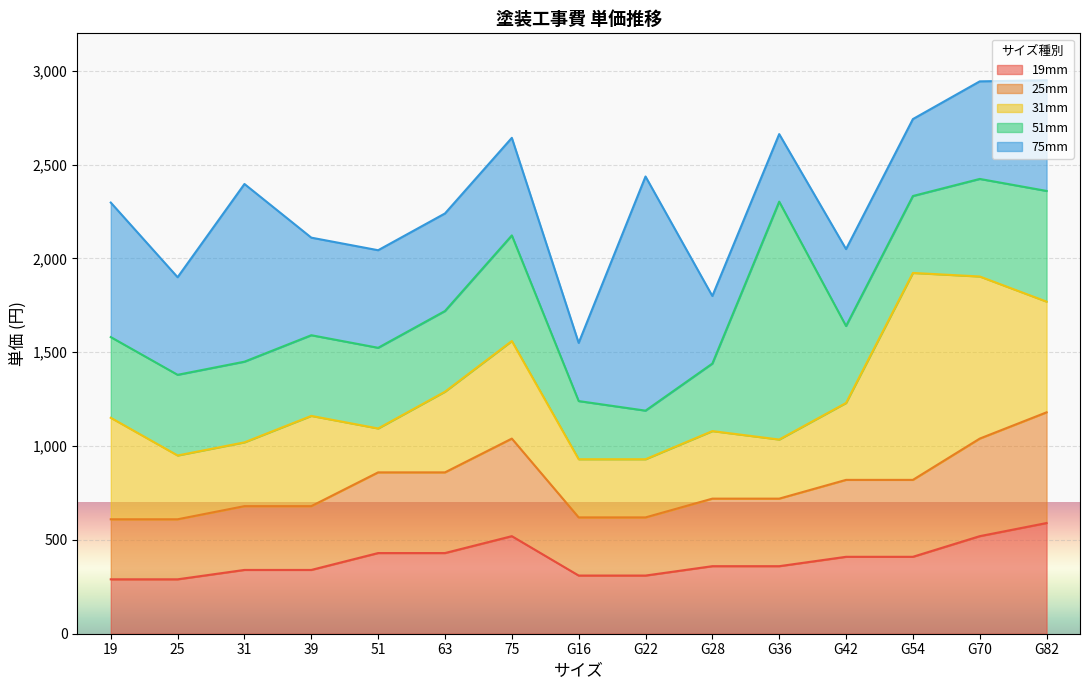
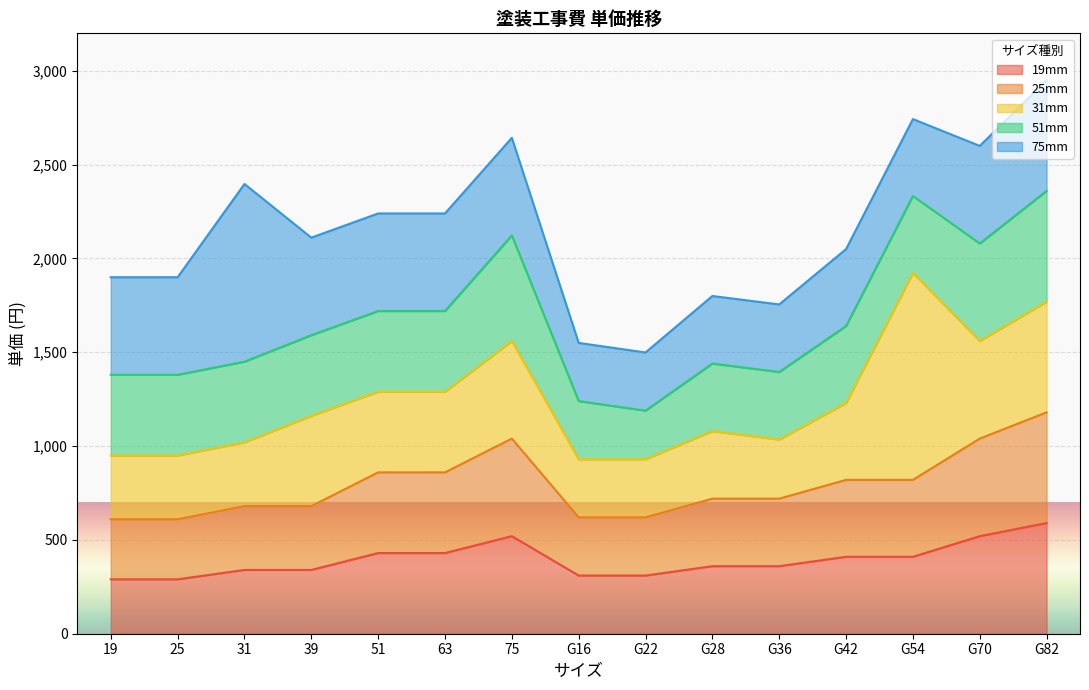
31mm, 19: 540 -> 340
75mm, 19: 720 -> 520
31mm, 51: 230 -> 430
75mm, G22: 1,250 -> 310
51mm, G36: 1,270 -> 360
31mm, G70: 860 -> 520
